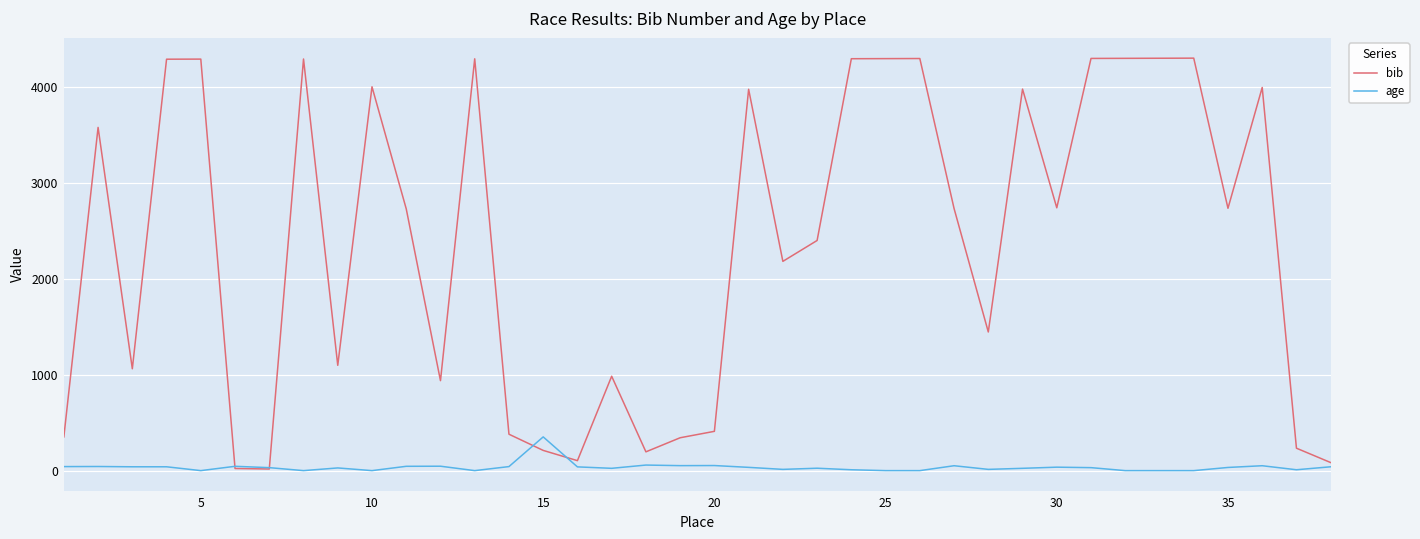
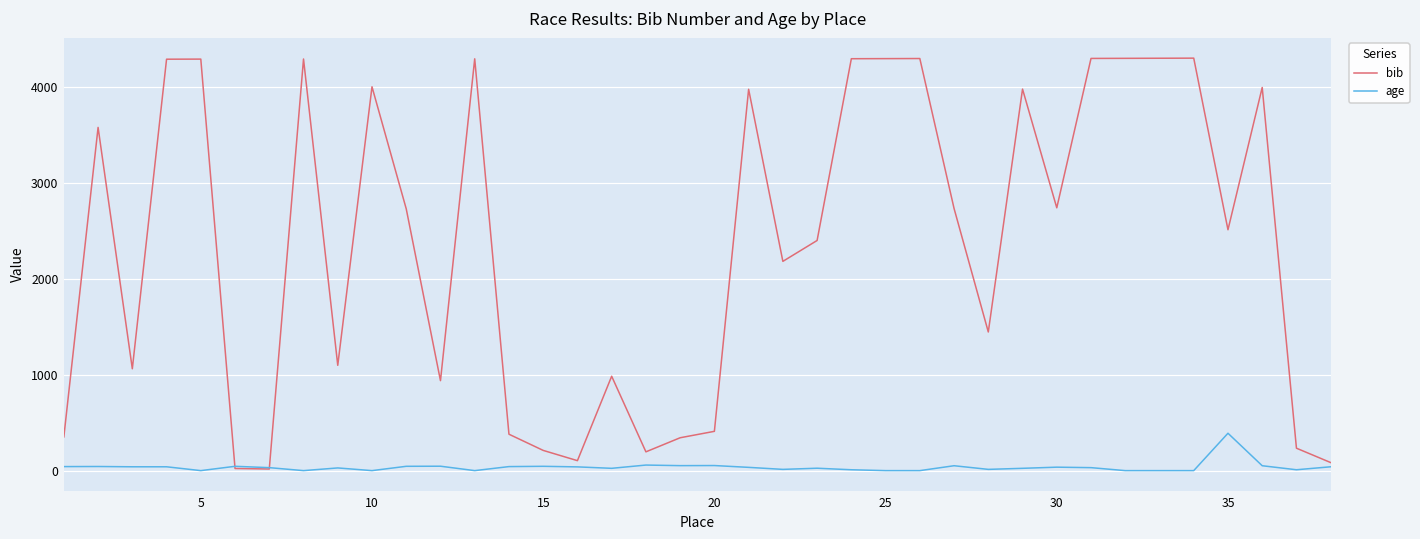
age, 15: 400 -> 0
bib, 35: 2700 -> 2500
age, 35: 0 -> 400
